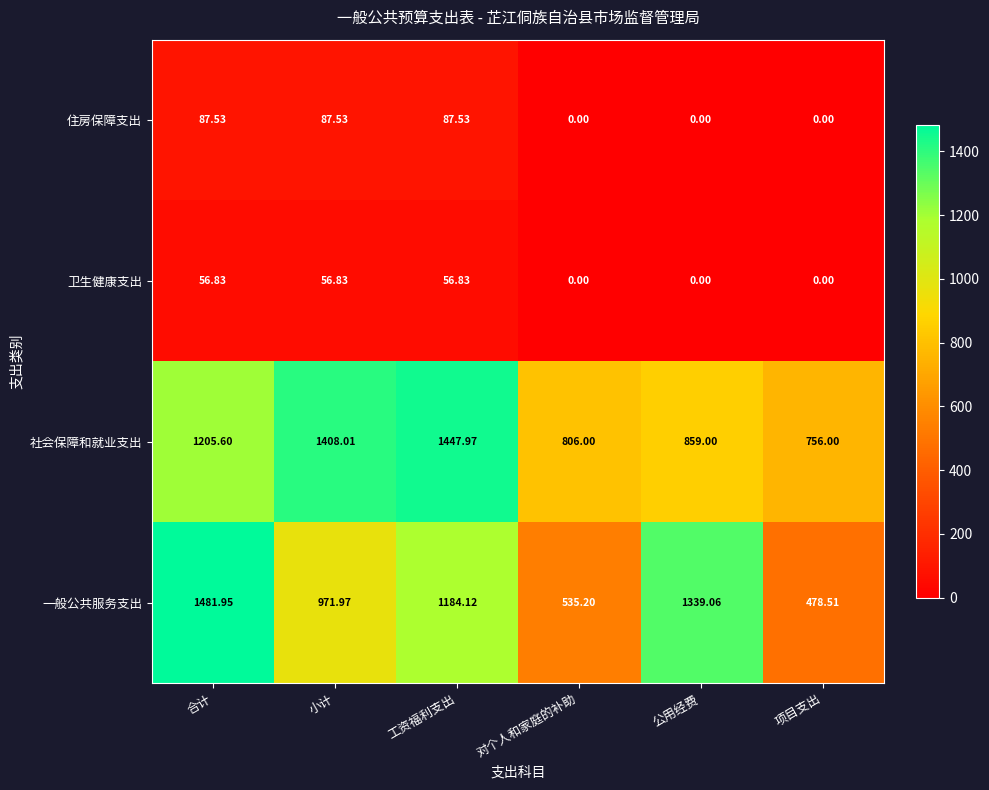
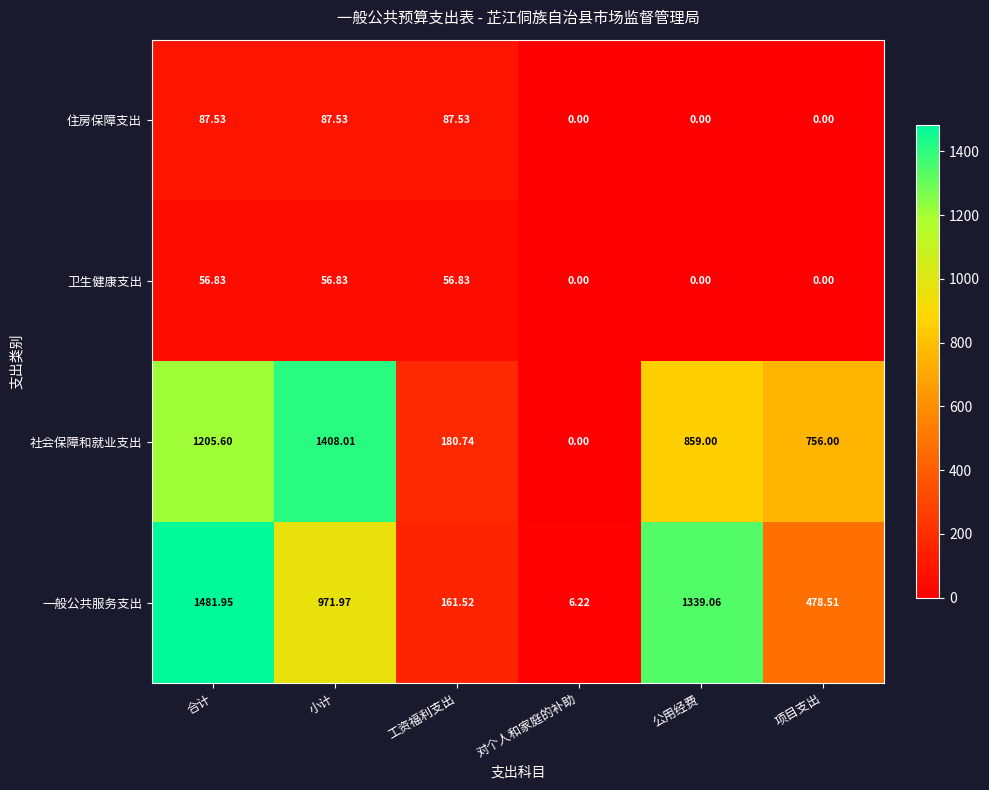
社会保障和就业支出, 工资福利支出: 1447.97 -> 180.74
社会保障和就业支出, 对个人和家庭的补助: 806.00 -> 0.00
一般公共服务支出, 工资福利支出: 1184.12 -> 161.52
一般公共服务支出, 对个人和家庭的补助: 535.20 -> 6.22
